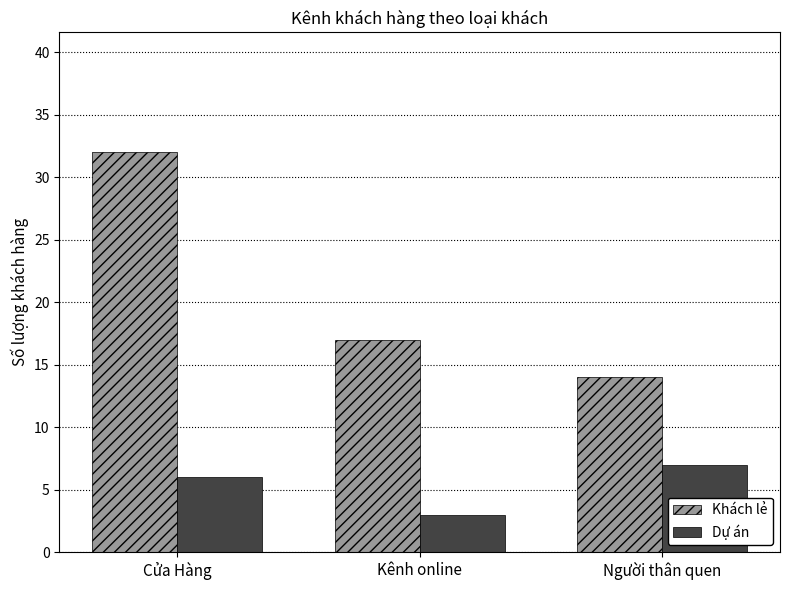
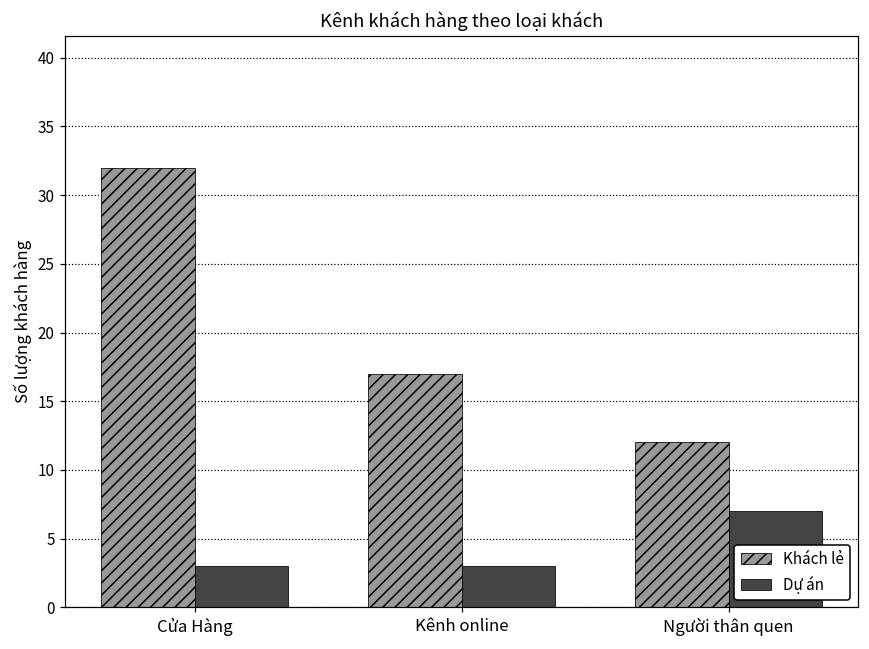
Dự án, Cửa Hàng: 6 -> 3
Khách lẻ, Người thân quen: 14 -> 12
